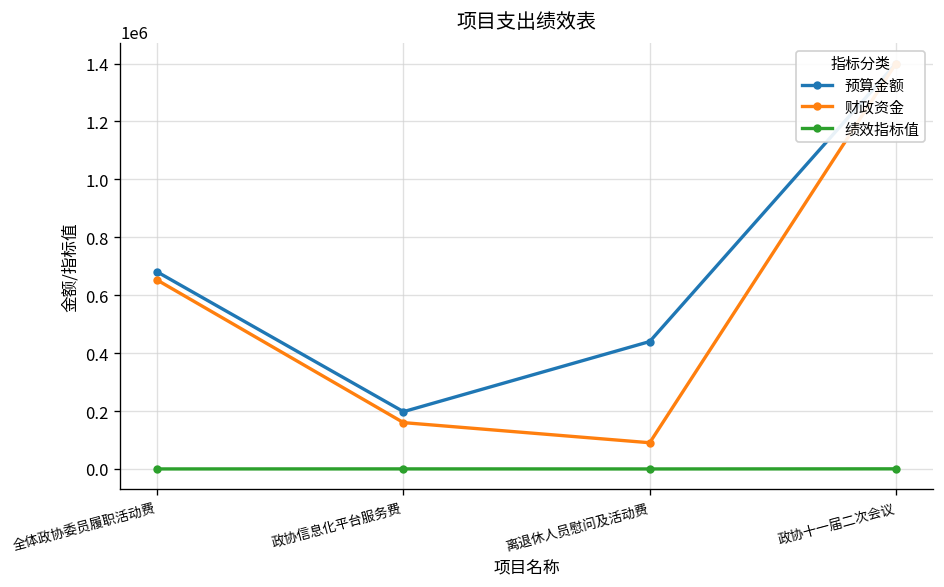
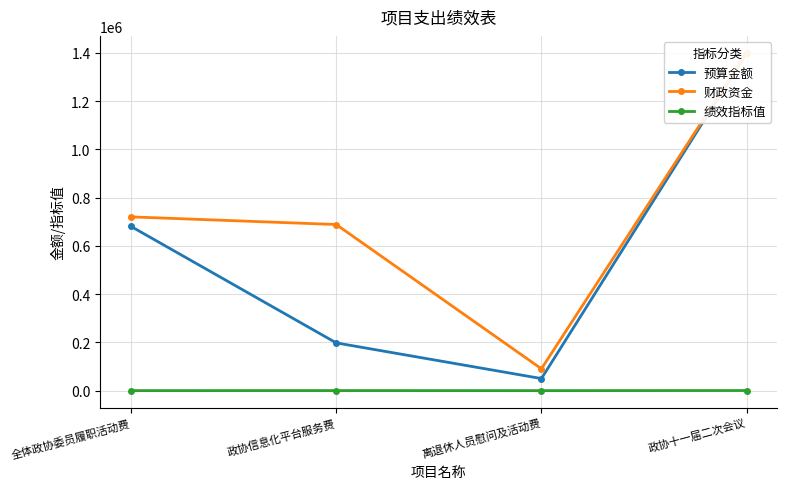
财政资金, 全体政协委员履职活动费: 650000 -> 720000
财政资金, 政协信息化平台服务费: 160000 -> 690000
预算金额, 离退休人员慰问及活动费: 440000 -> 50000
